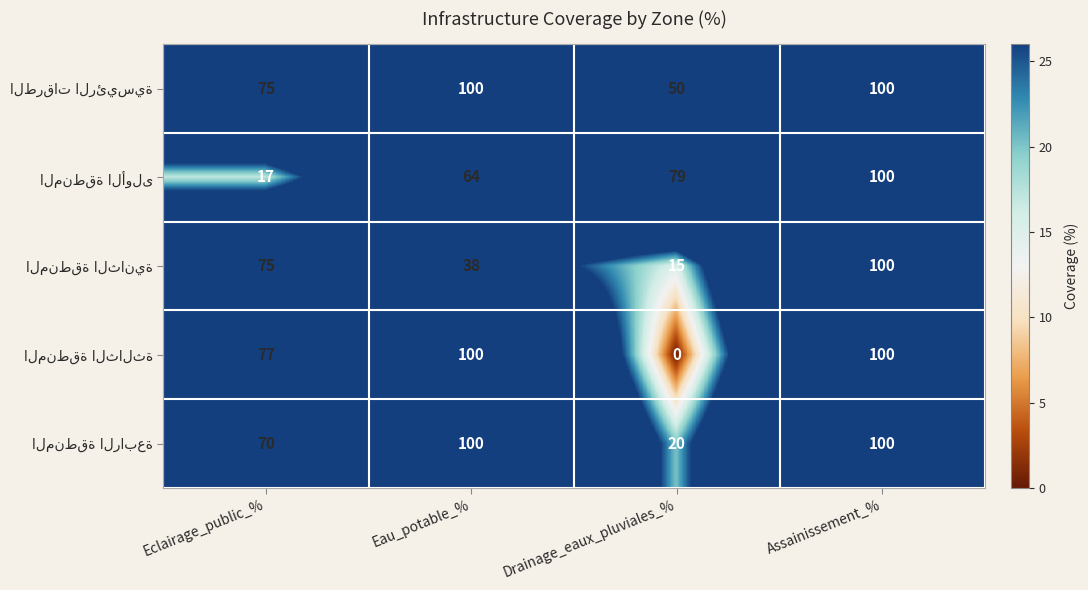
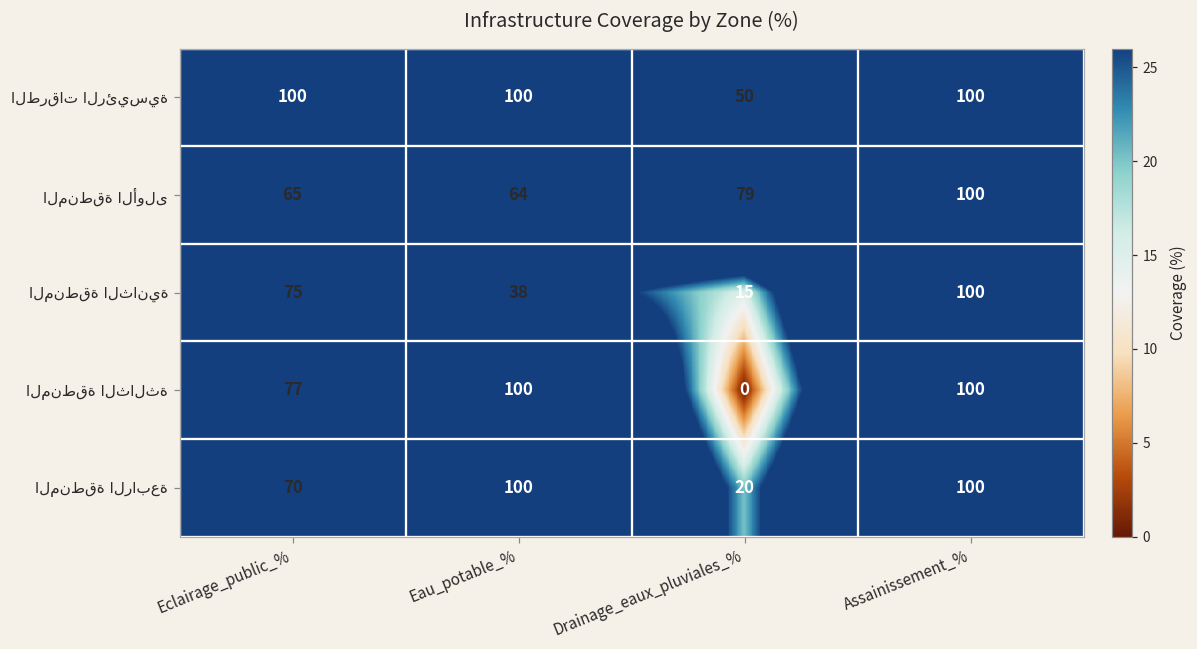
الطرقات الرئيسية, Eclairage_public_%: 75 -> 100
المنطقة الأولى, Eclairage_public_%: 17 -> 65
